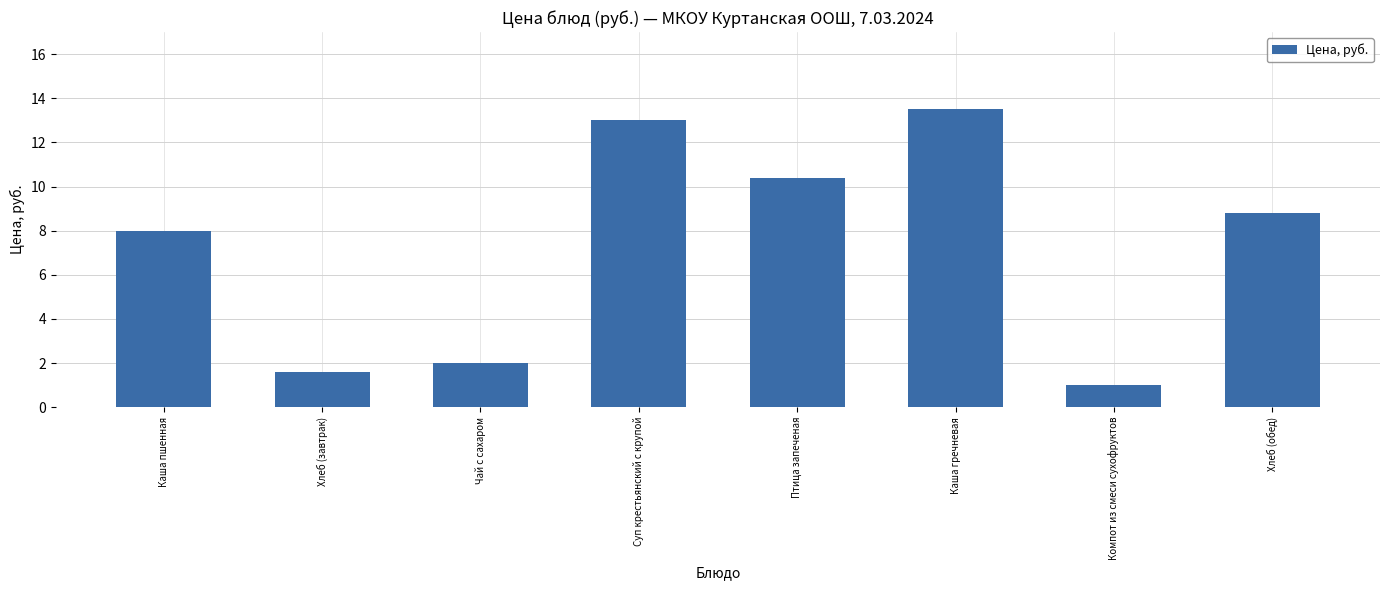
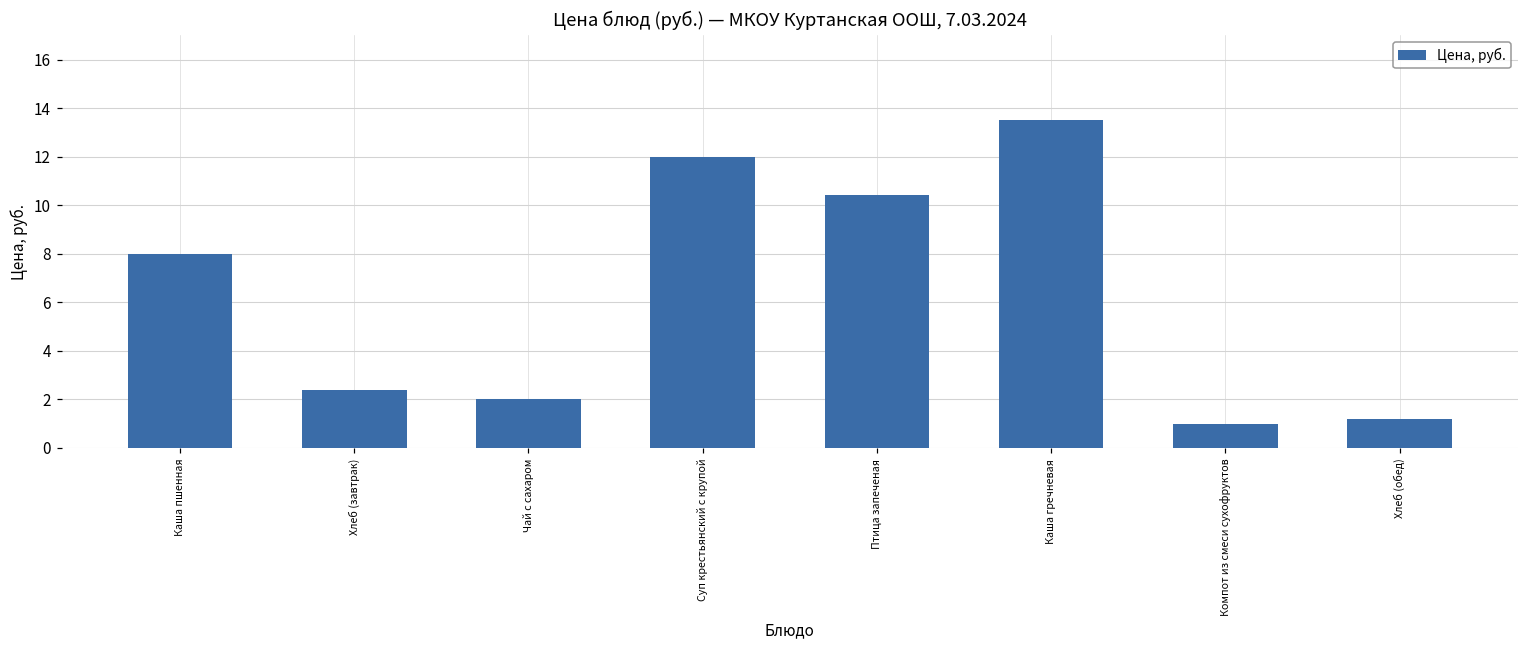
Хлеб (завтрак): 1.6 -> 2.4
Суп крестьянский с крупой: 13 -> 12
Хлеб (обед): 8.8 -> 1.2
